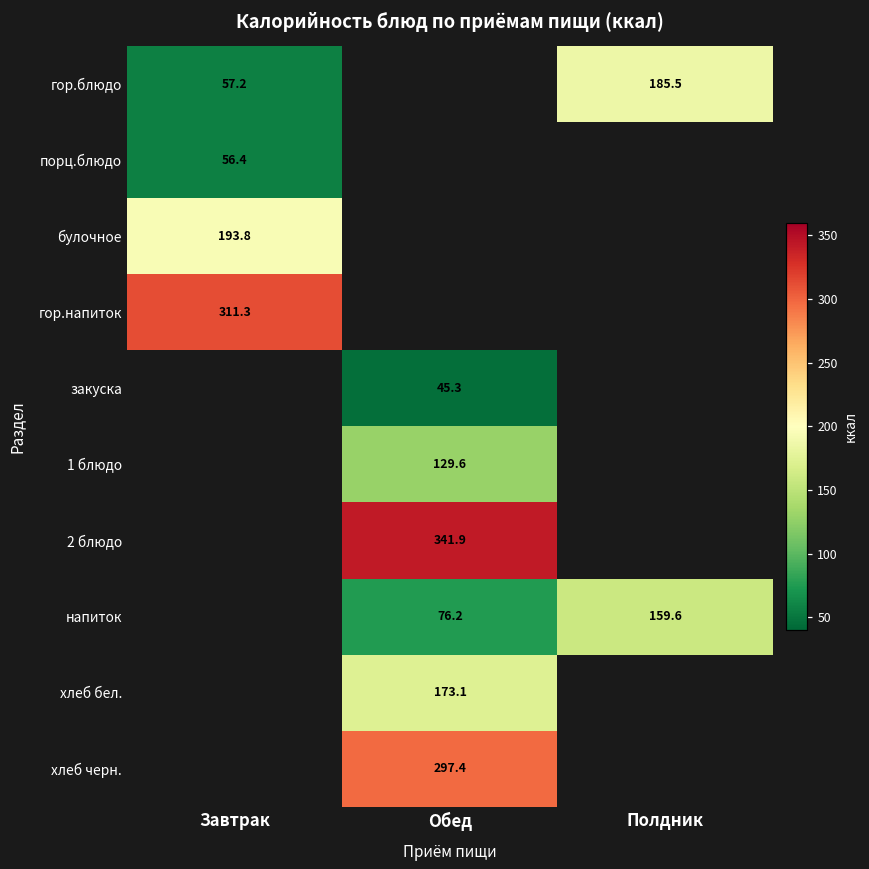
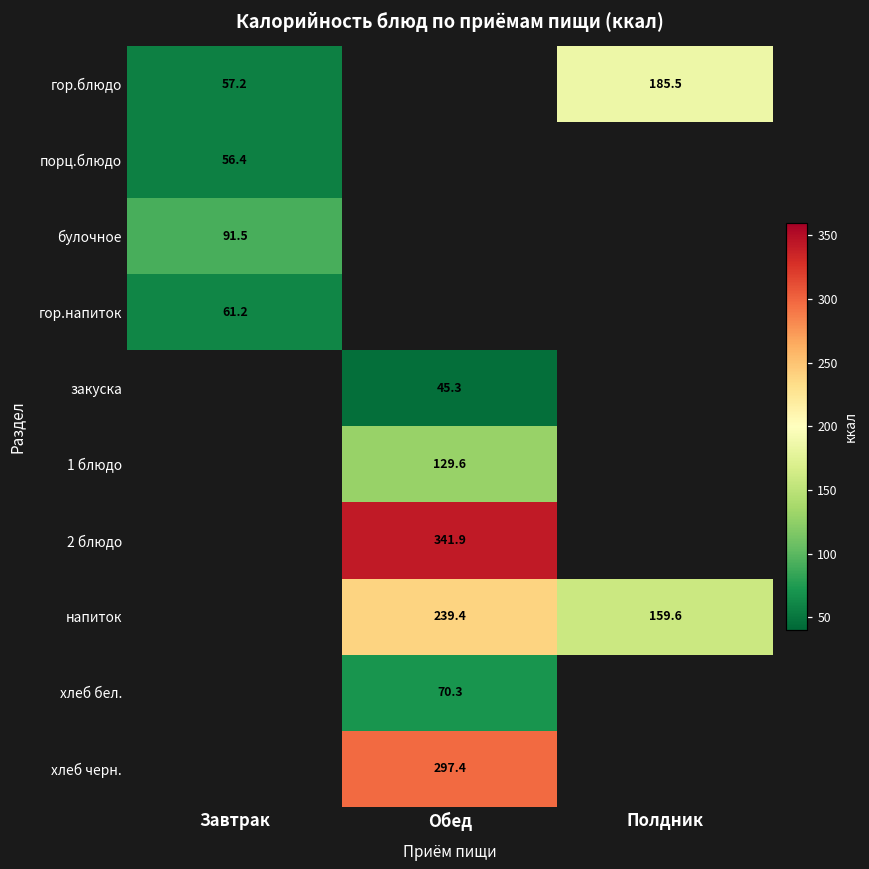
булочное, Завтрак: 193.8 -> 91.5
гор.напиток, Завтрак: 311.3 -> 61.2
напиток, Обед: 76.2 -> 239.4
хлеб бел., Обед: 173.1 -> 70.3
